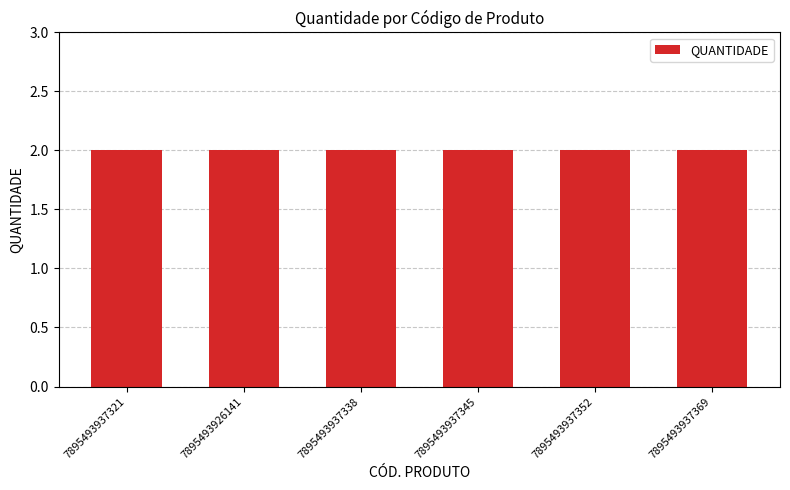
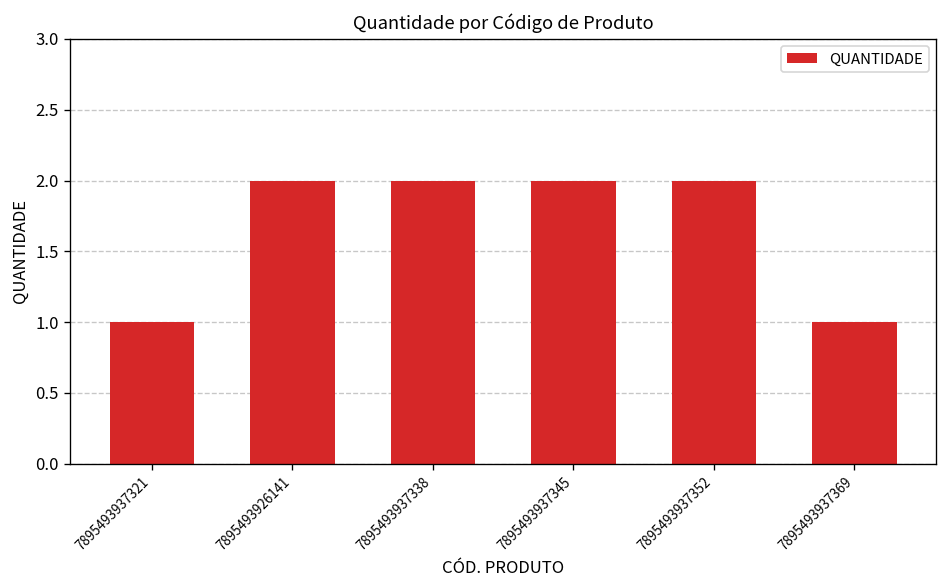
7895493937321: 2 -> 1
7895493937369: 2 -> 1
